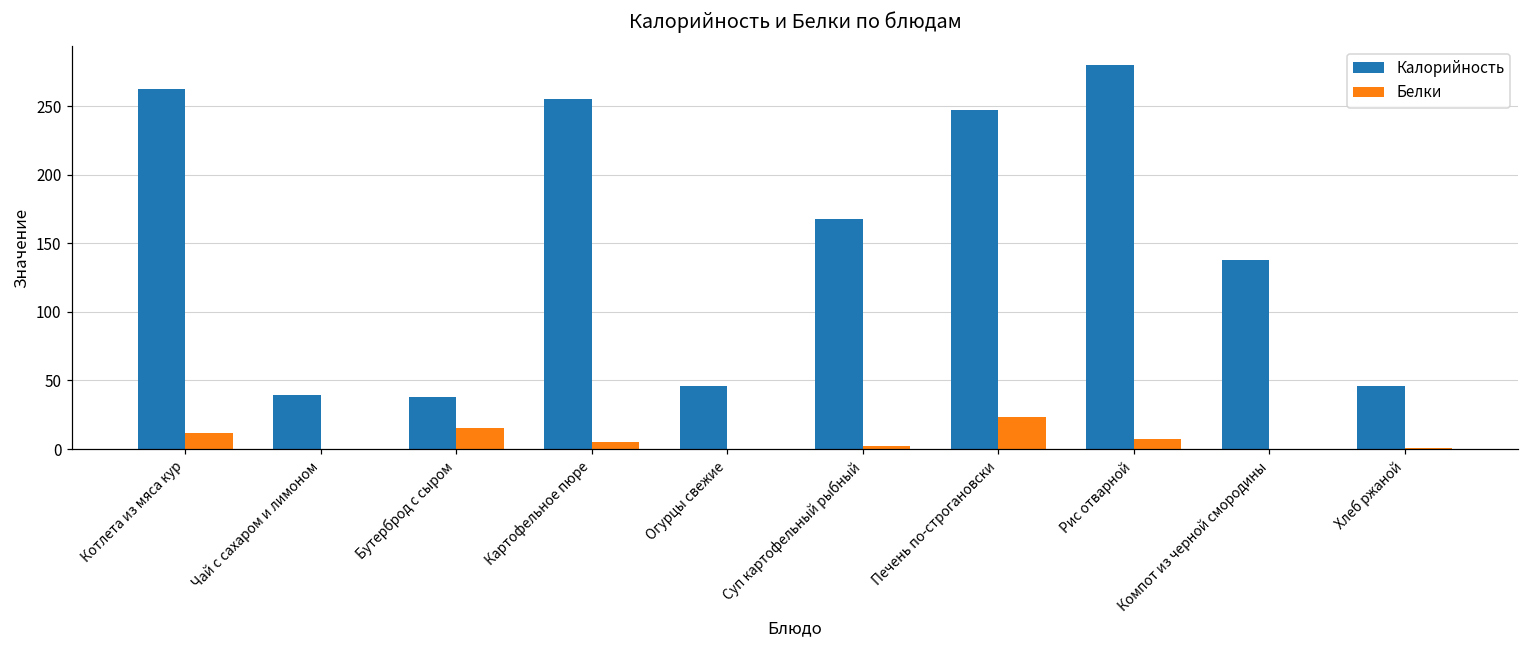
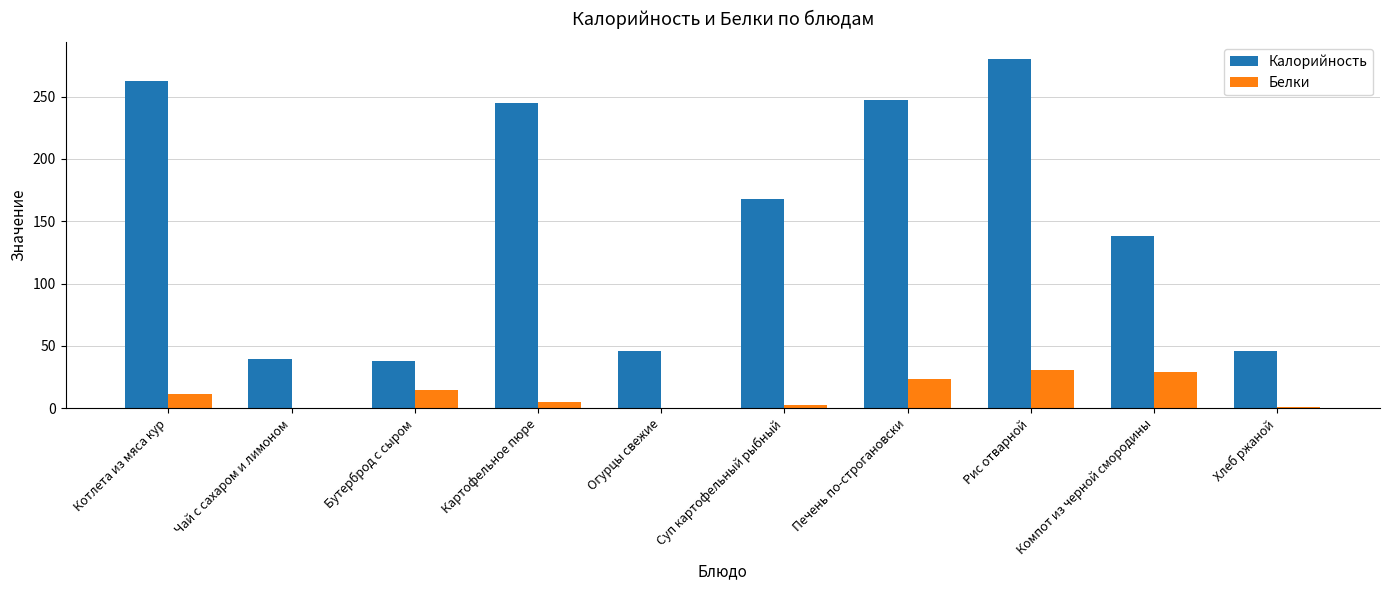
Калорийность, Картофельное пюре: 255 -> 245
Белки, Рис отварной: 8 -> 31
Белки, Компот из черной смородины: 0 -> 29
